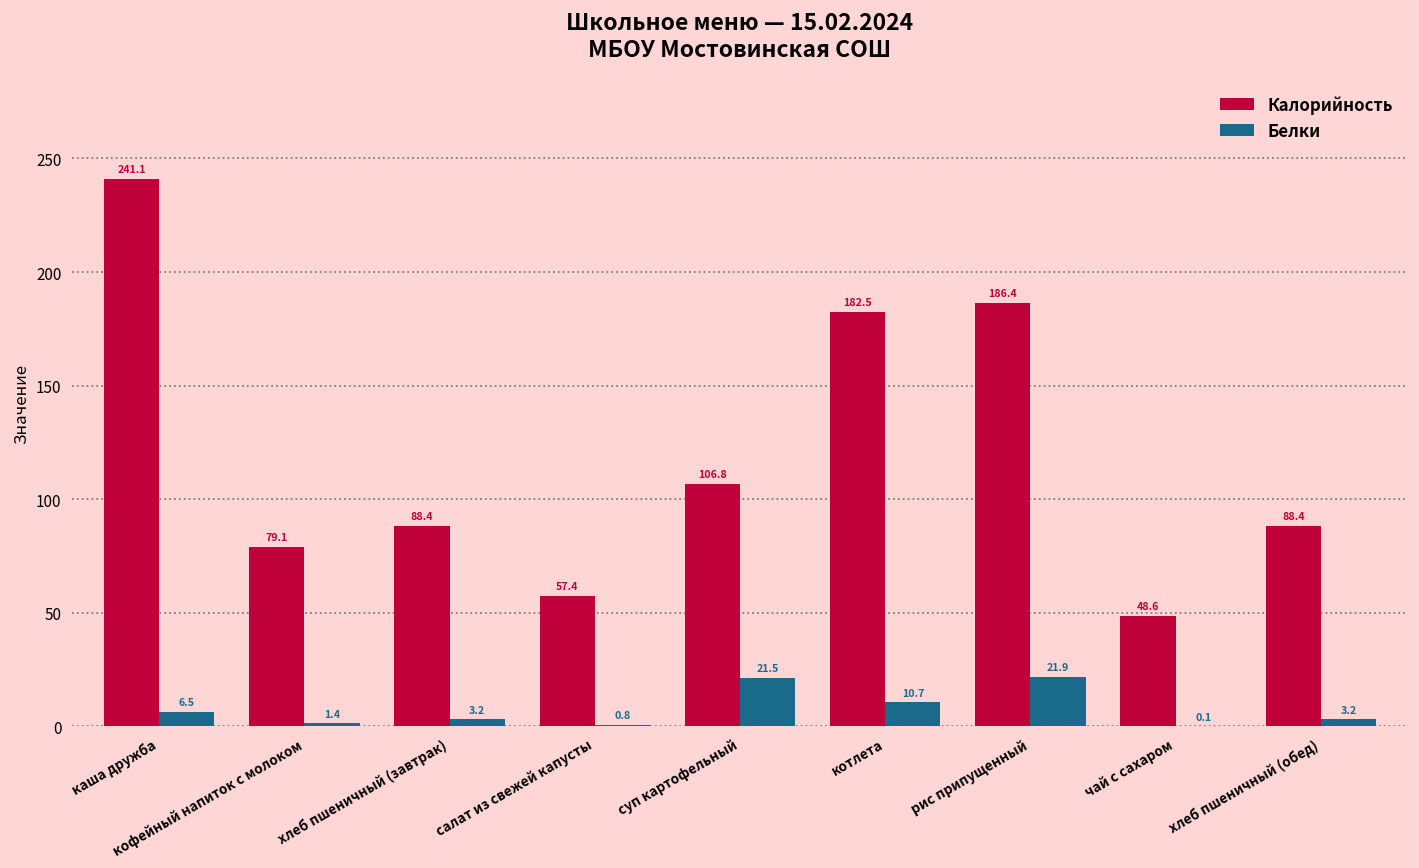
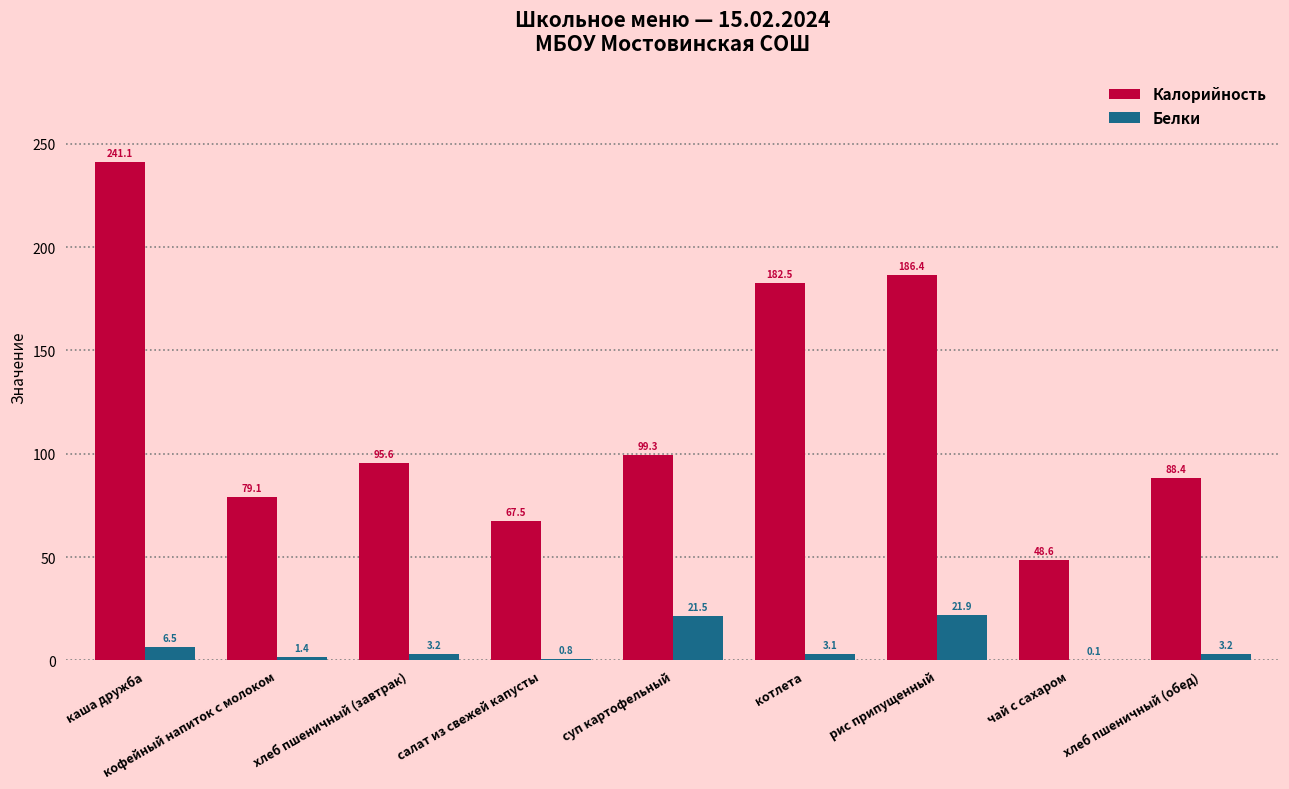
Калорийность, хлеб пшеничный (завтрак): 88.4 -> 95.6
Калорийность, салат из свежей капусты: 57.4 -> 67.5
Калорийность, суп картофельный: 106.8 -> 99.3
Белки, котлета: 10.7 -> 3.1
